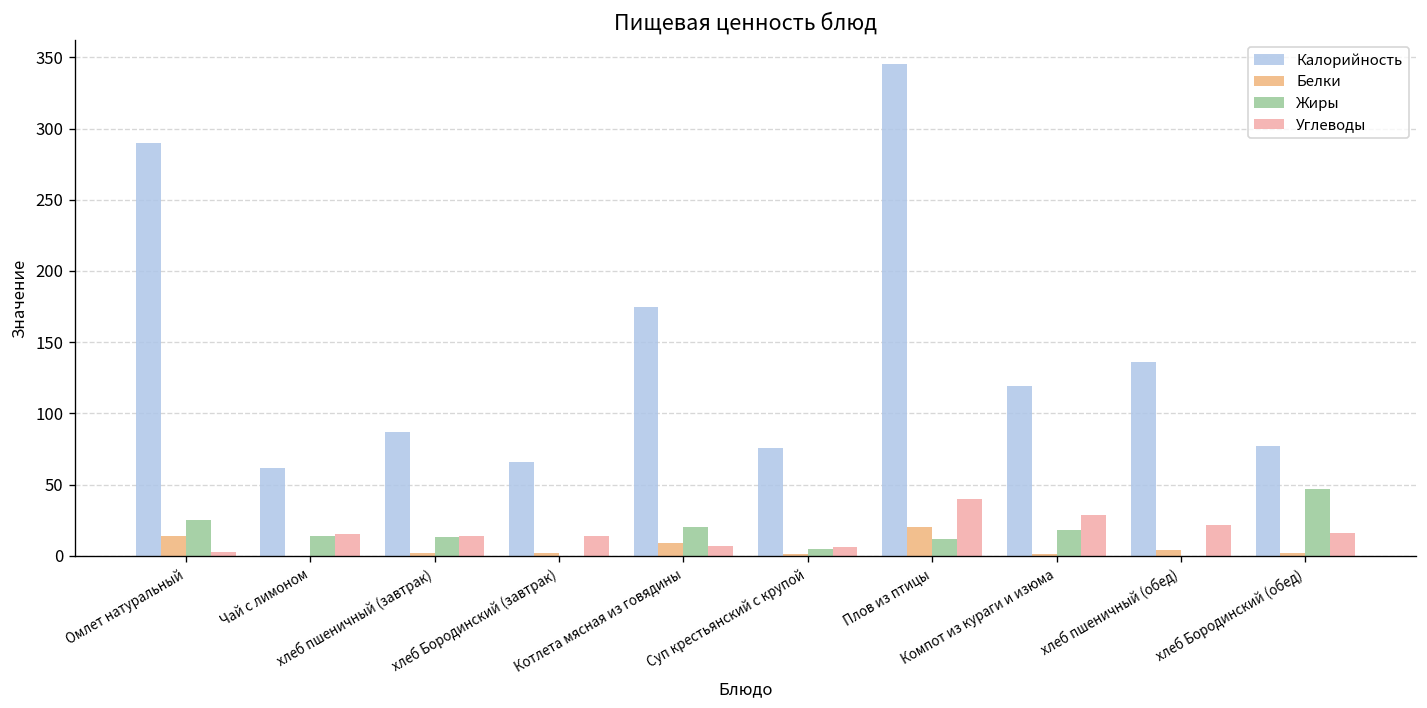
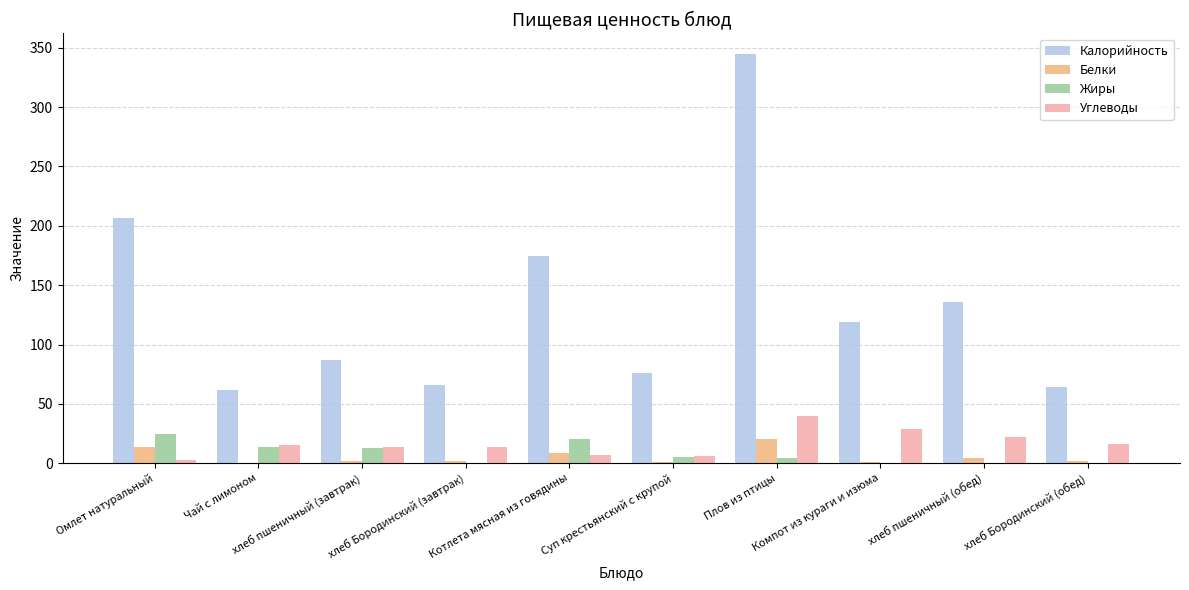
Калорийность, Омлет натуральный: 290 -> 207
Жиры, Плов из птицы: 12 -> 4
Жиры, Компот из кураги и изюма: 18 -> 0
Калорийность, хлеб Бородинский (обед): 77 -> 64
Жиры, хлеб Бородинский (обед): 47 -> 0
